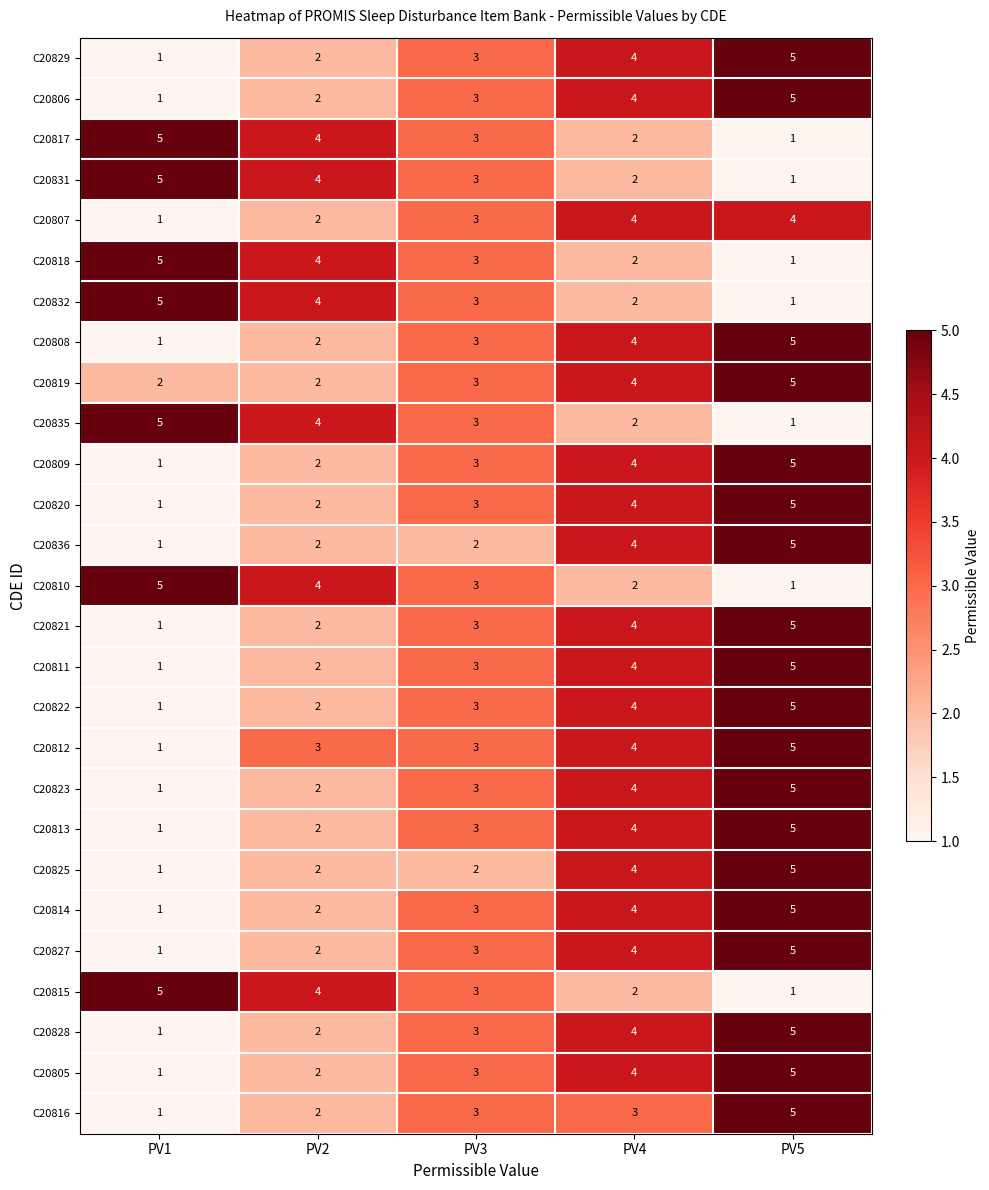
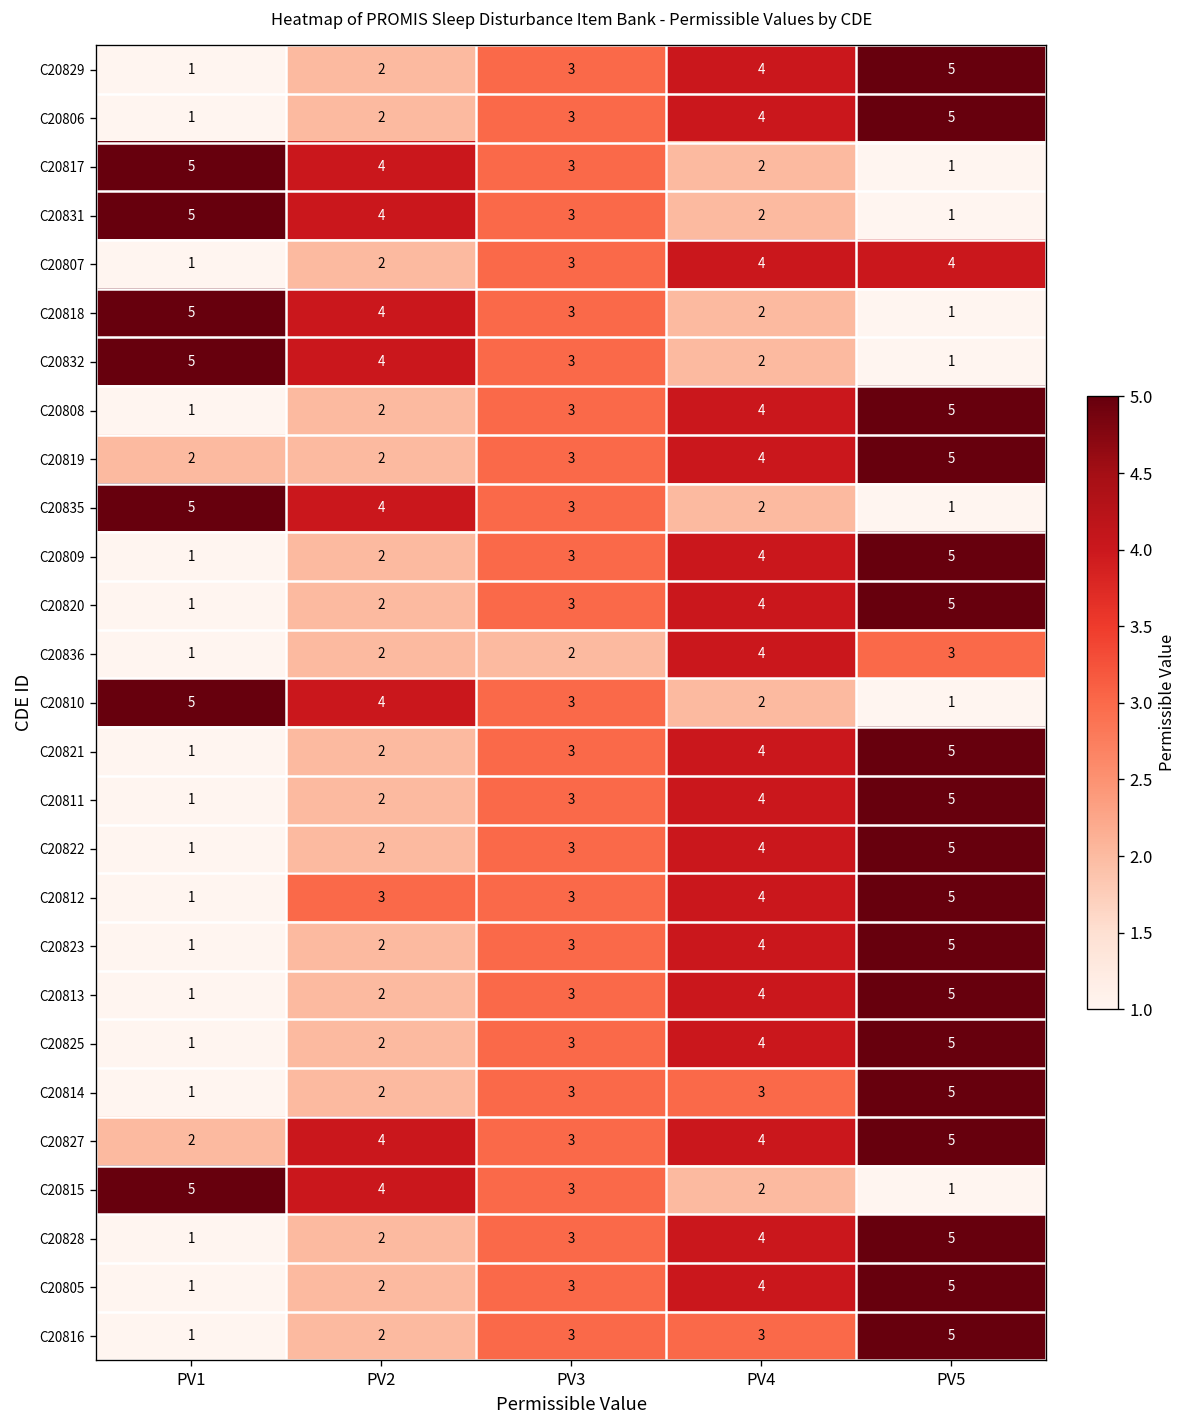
C20836, PV5: 5 -> 3
C20825, PV3: 2 -> 3
C20814, PV4: 4 -> 3
C20827, PV1: 1 -> 2
C20827, PV2: 2 -> 4
